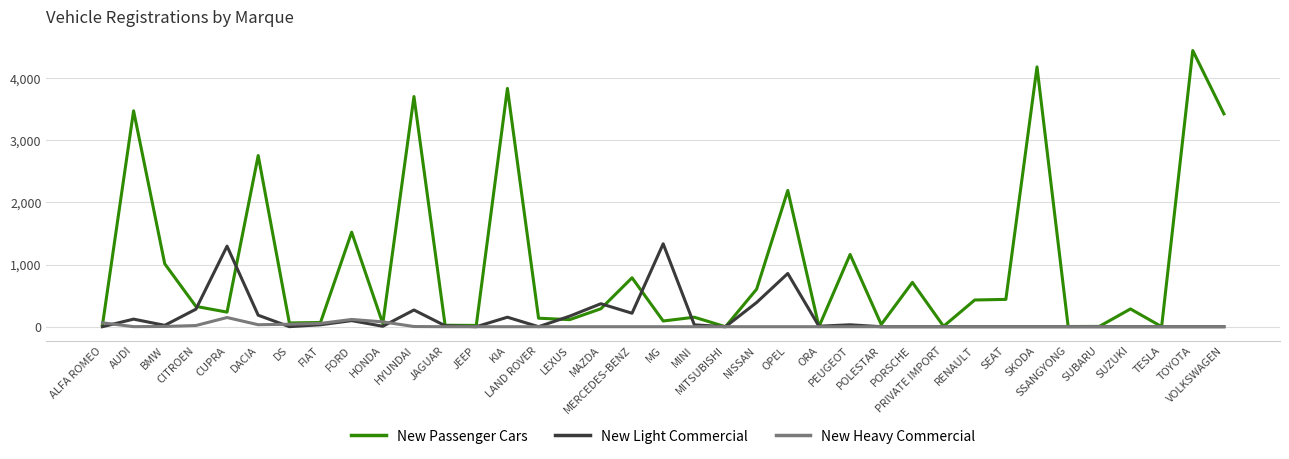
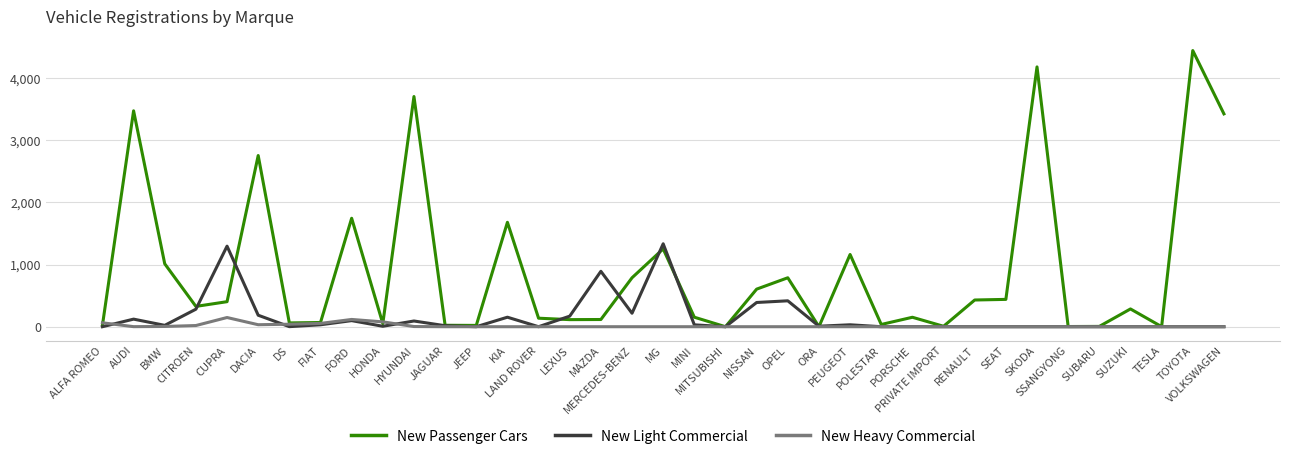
New Passenger Cars, CUPRA: 200 -> 400
New Passenger Cars, FORD: 1,500 -> 1,700
New Light Commercial, HYUNDAI: 300 -> 100
New Passenger Cars, KIA: 3,800 -> 1,700
New Passenger Cars, MAZDA: 300 -> 100
New Light Commercial, MAZDA: 400 -> 900
New Passenger Cars, MG: 100 -> 1,300
New Passenger Cars, OPEL: 2,200 -> 800
New Light Commercial, OPEL: 900 -> 400
New Passenger Cars, PORSCHE: 700 -> 200
